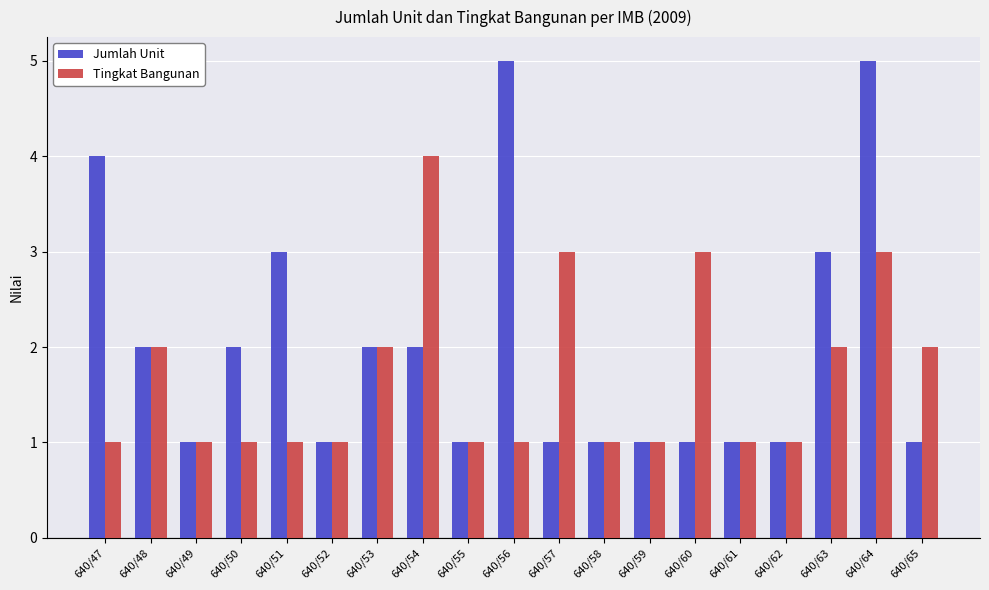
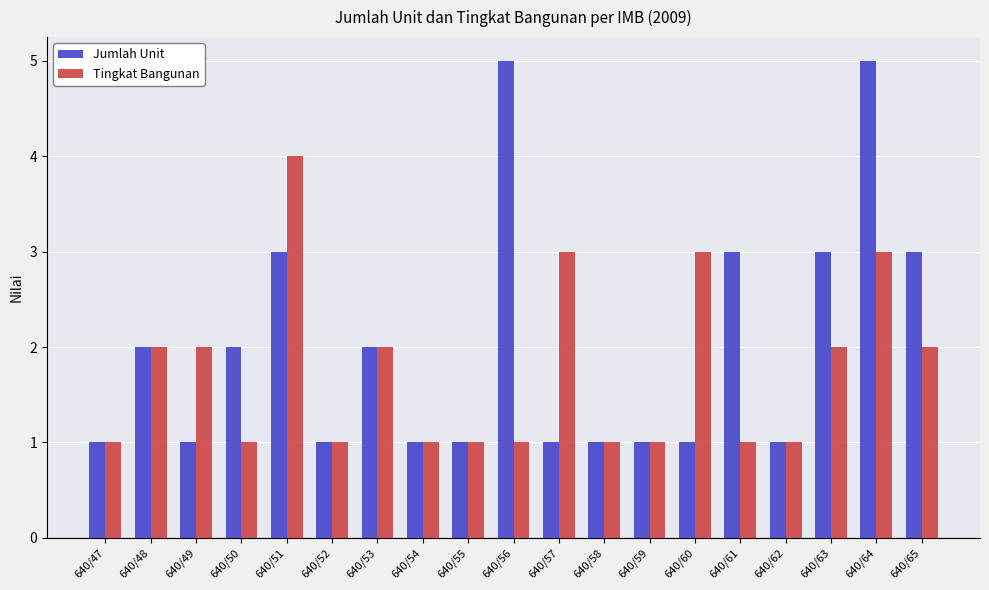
Jumlah Unit, 640/47: 4 -> 1
Tingkat Bangunan, 640/49: 1 -> 2
Tingkat Bangunan, 640/51: 1 -> 4
Jumlah Unit, 640/54: 2 -> 1
Tingkat Bangunan, 640/54: 4 -> 1
Jumlah Unit, 640/61: 1 -> 3
Jumlah Unit, 640/65: 1 -> 3
